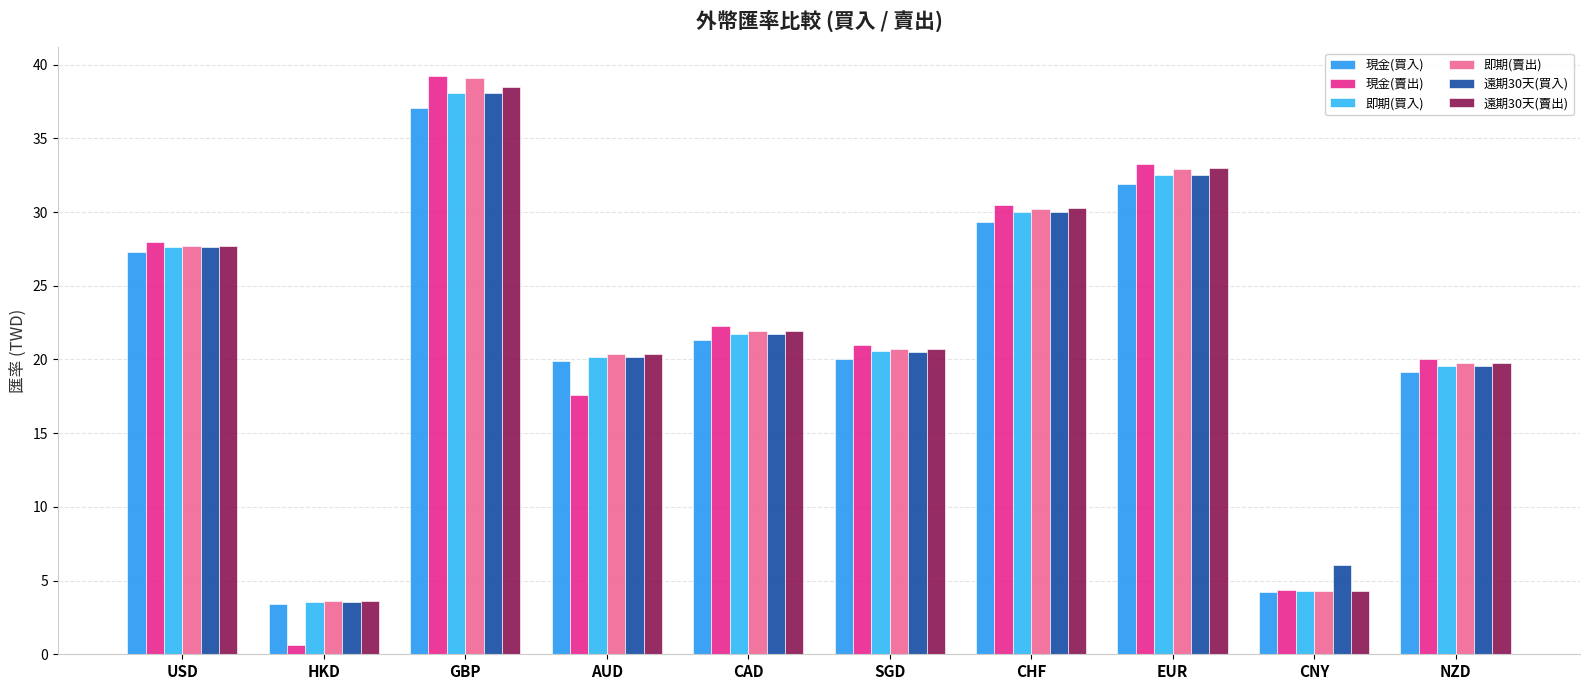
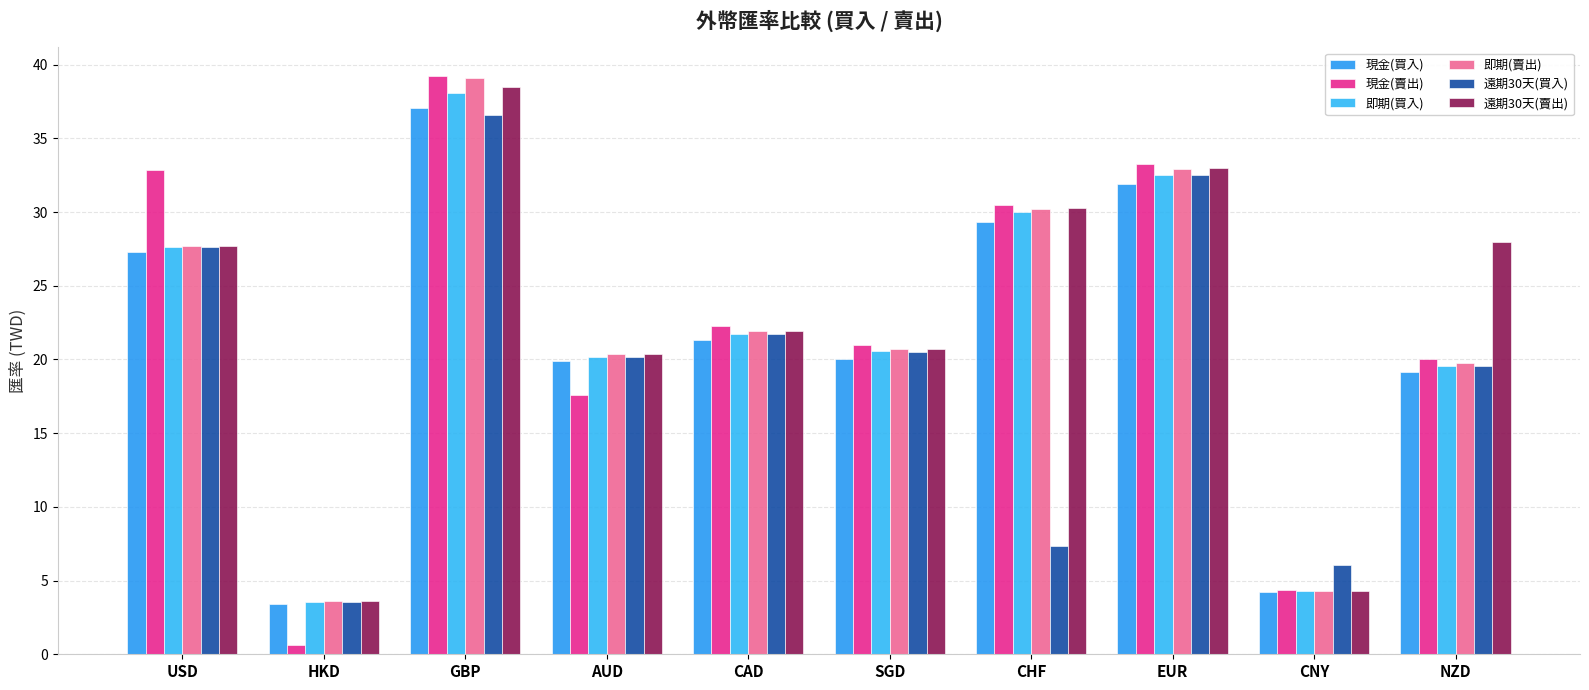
現金(賣出), USD: 27.9 -> 32.8
遠期30天(買入), GBP: 38.1 -> 36.6
遠期30天(買入), CHF: 30.0 -> 7.3
遠期30天(賣出), NZD: 19.8 -> 28.0
